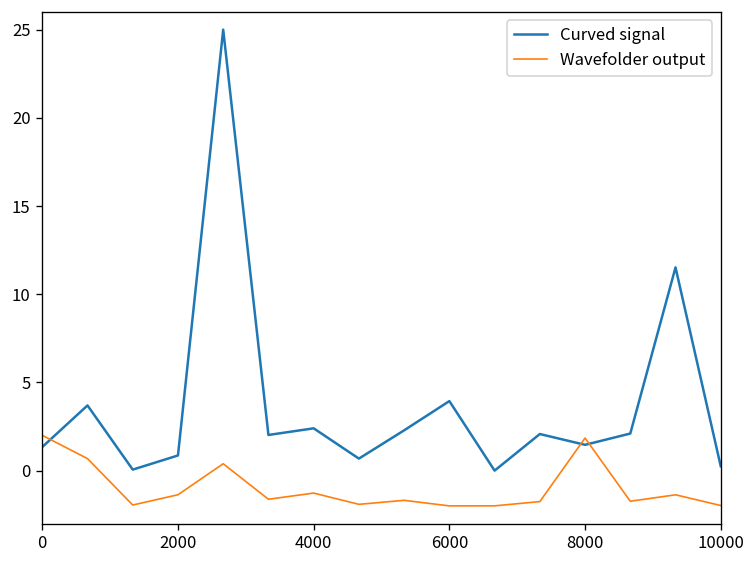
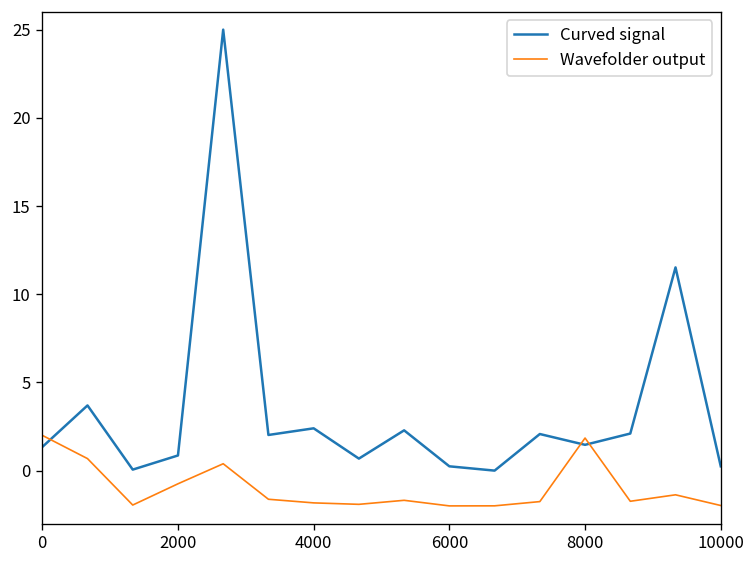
Wavefolder output, 2000: -1.4 -> -0.7
Wavefolder output, 4000: -1.3 -> -1.8
Curved signal, 6000: 3.9 -> 0.2
